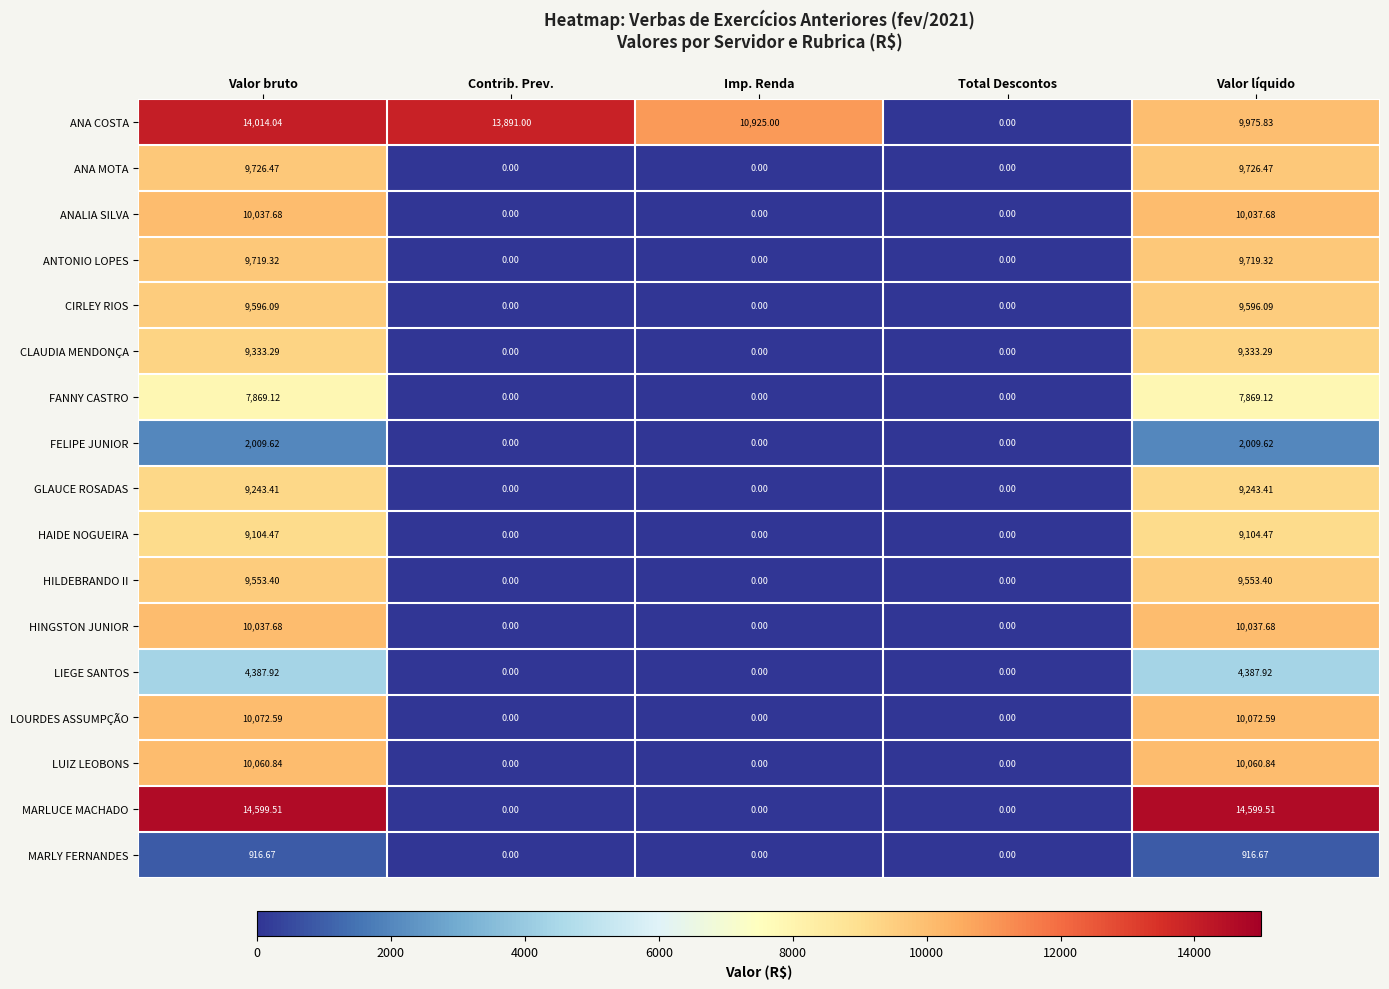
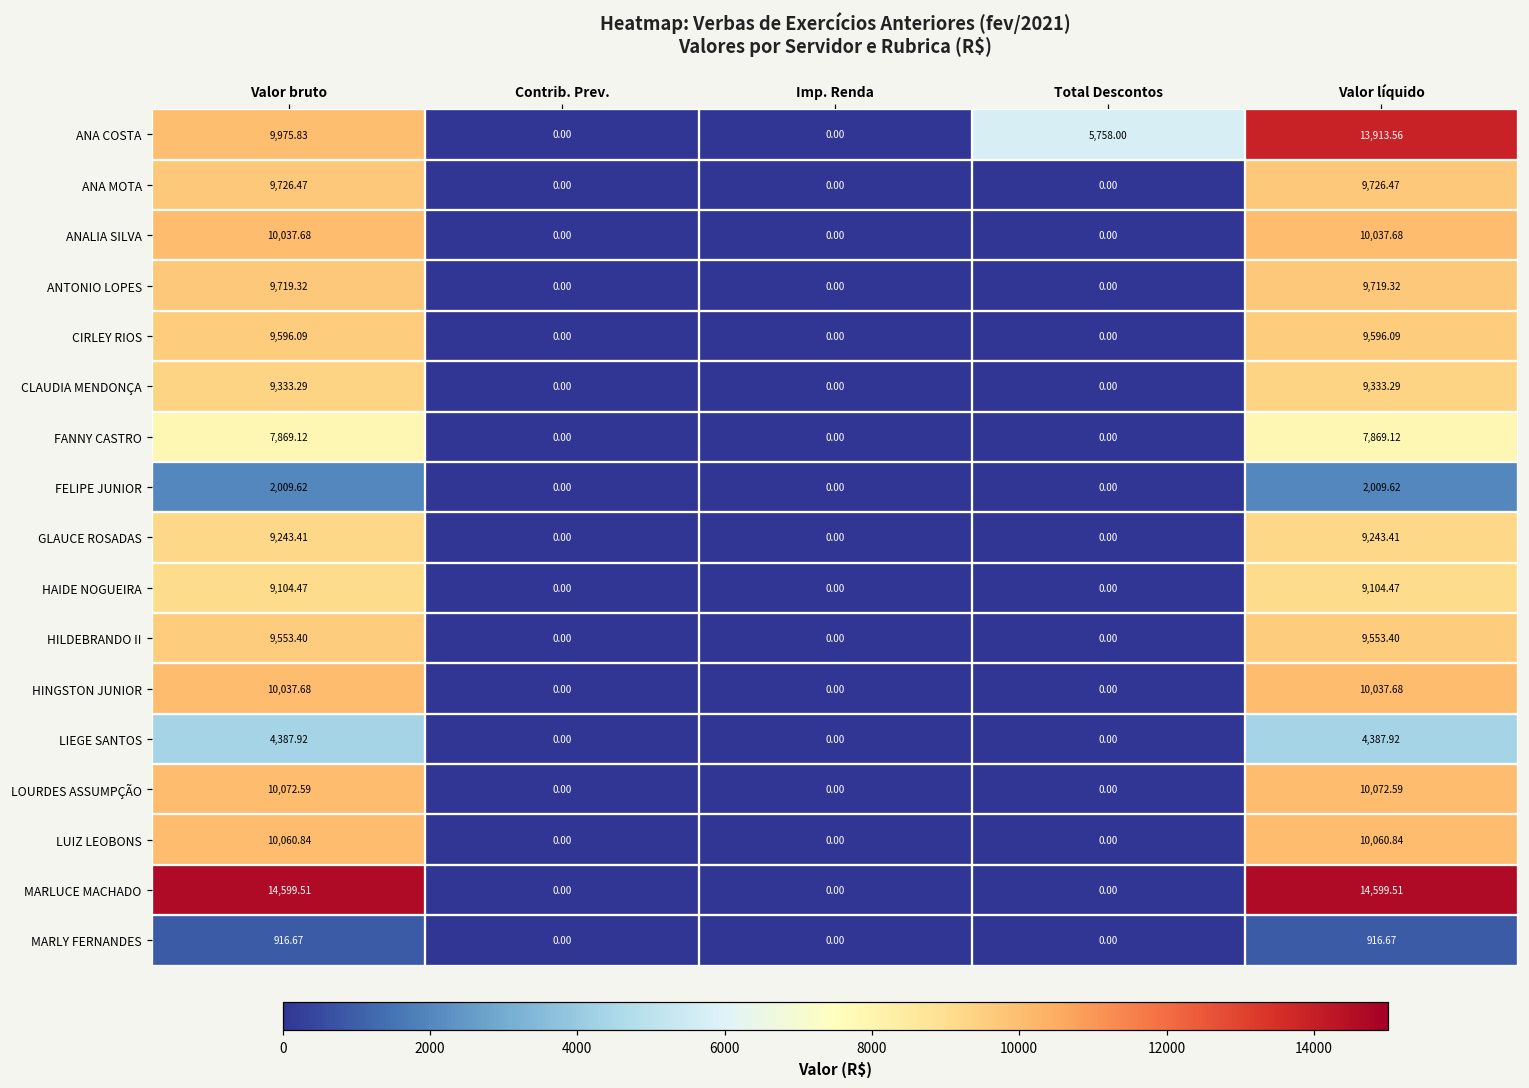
ANA COSTA, Valor bruto: 14,014.04 -> 9,975.83
ANA COSTA, Contrib. Prev.: 13,891.00 -> 0.00
ANA COSTA, Imp. Renda: 10,925.00 -> 0.00
ANA COSTA, Total Descontos: 0.00 -> 5,758.00
ANA COSTA, Valor líquido: 9,975.83 -> 13,913.56
